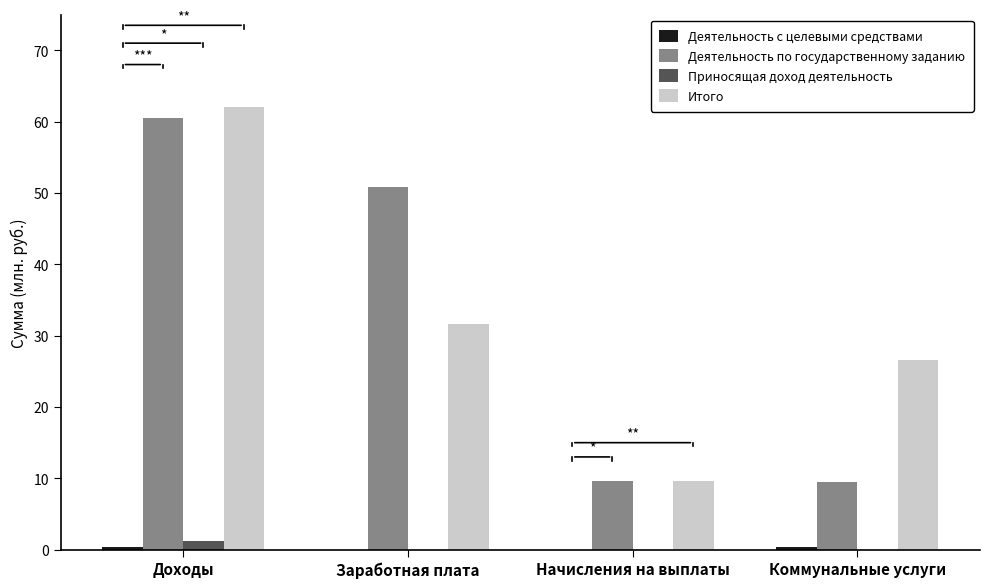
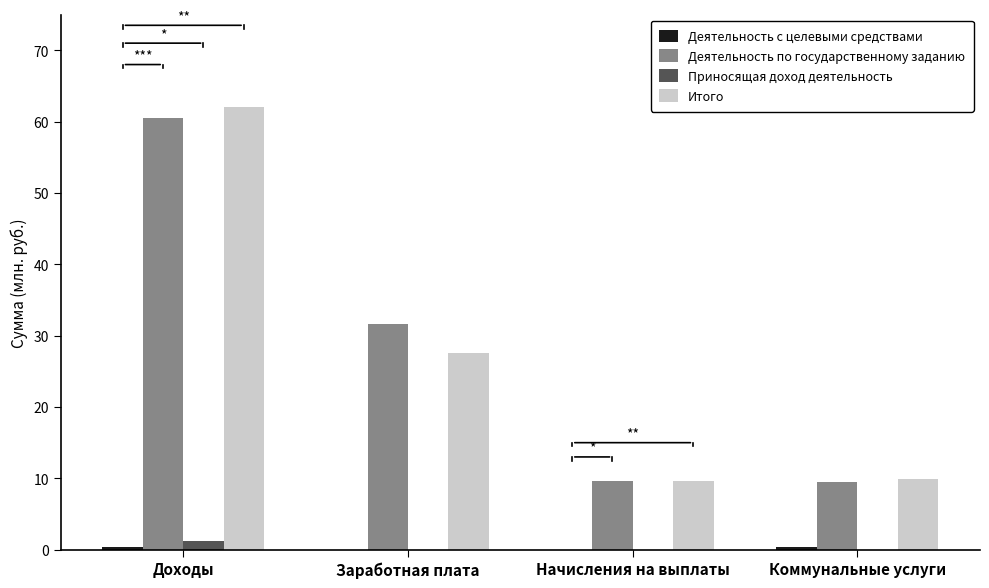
Деятельность по государственному заданию, Заработная плата: 51 -> 32
Итого, Заработная плата: 32 -> 28
Итого, Коммунальные услуги: 27 -> 10
